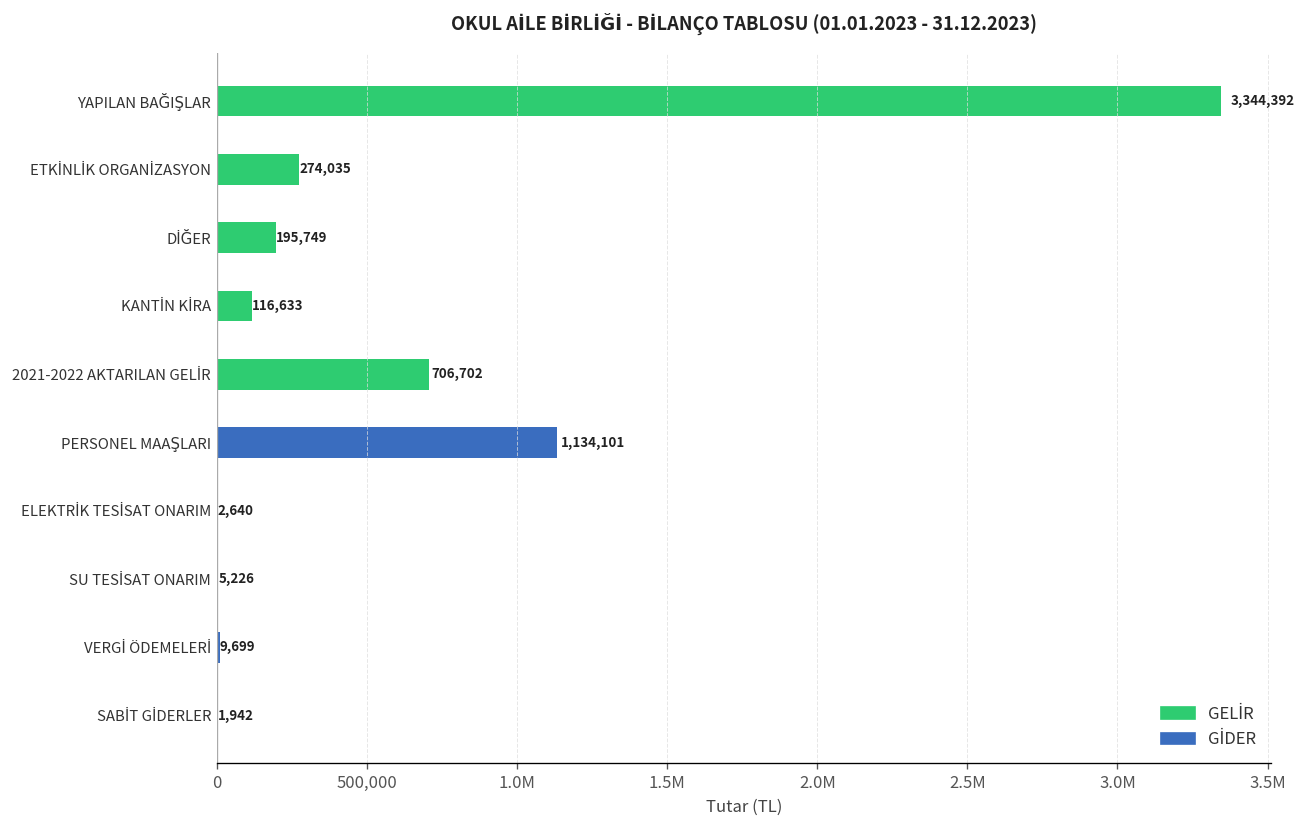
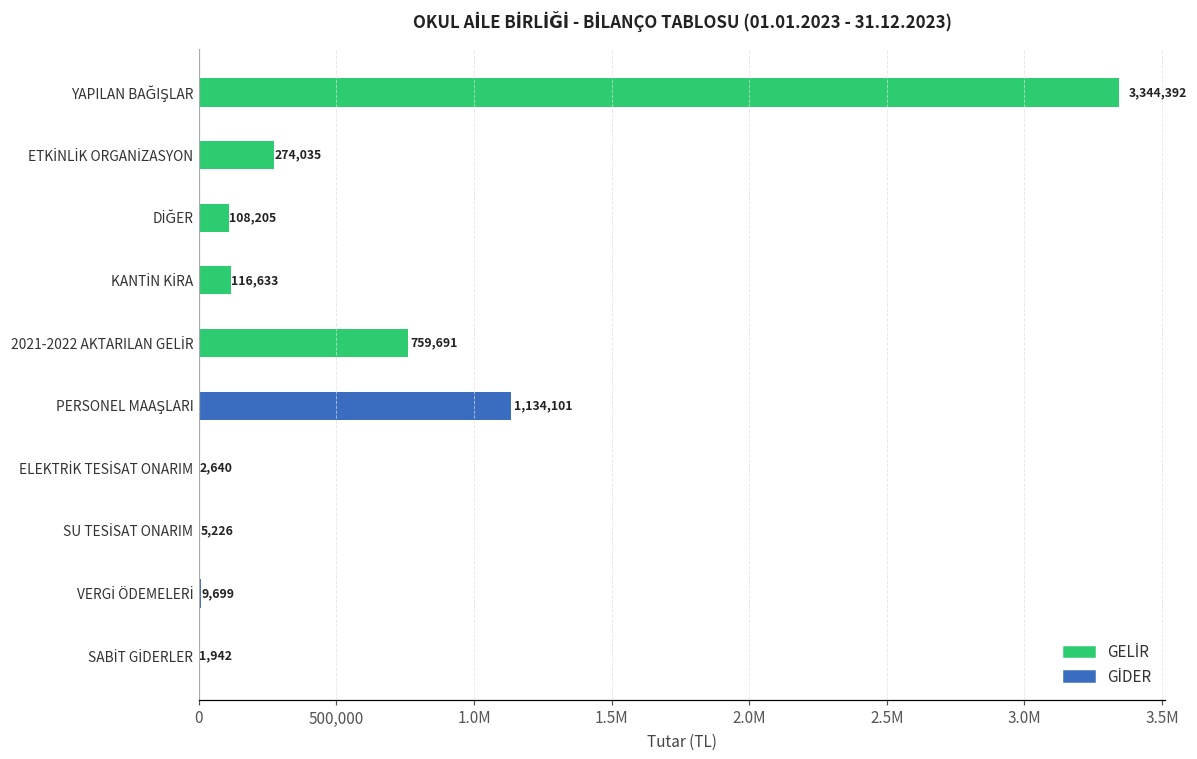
GELİR, DİĞER: 195,749 -> 108,205
GELİR, 2021-2022 AKTARILAN GELİR: 706,702 -> 759,691
